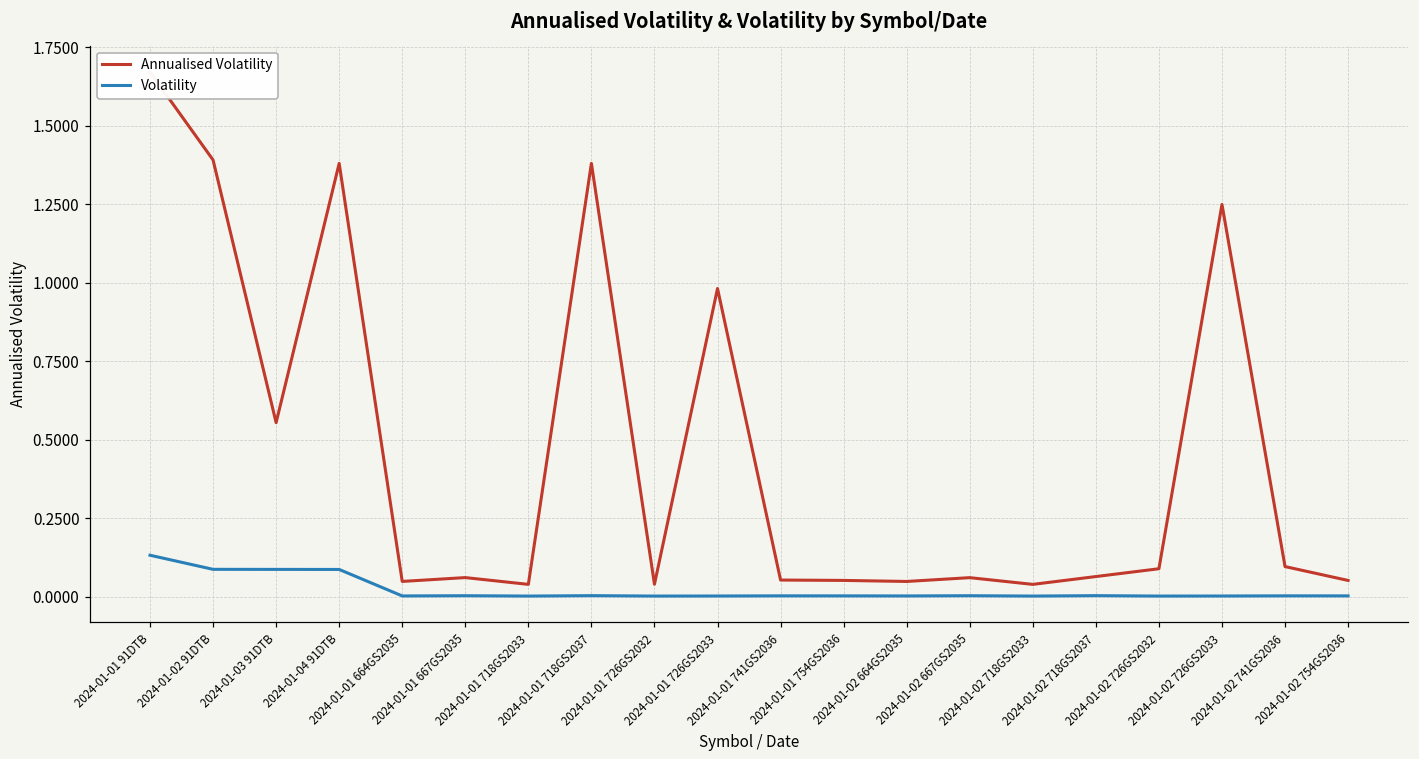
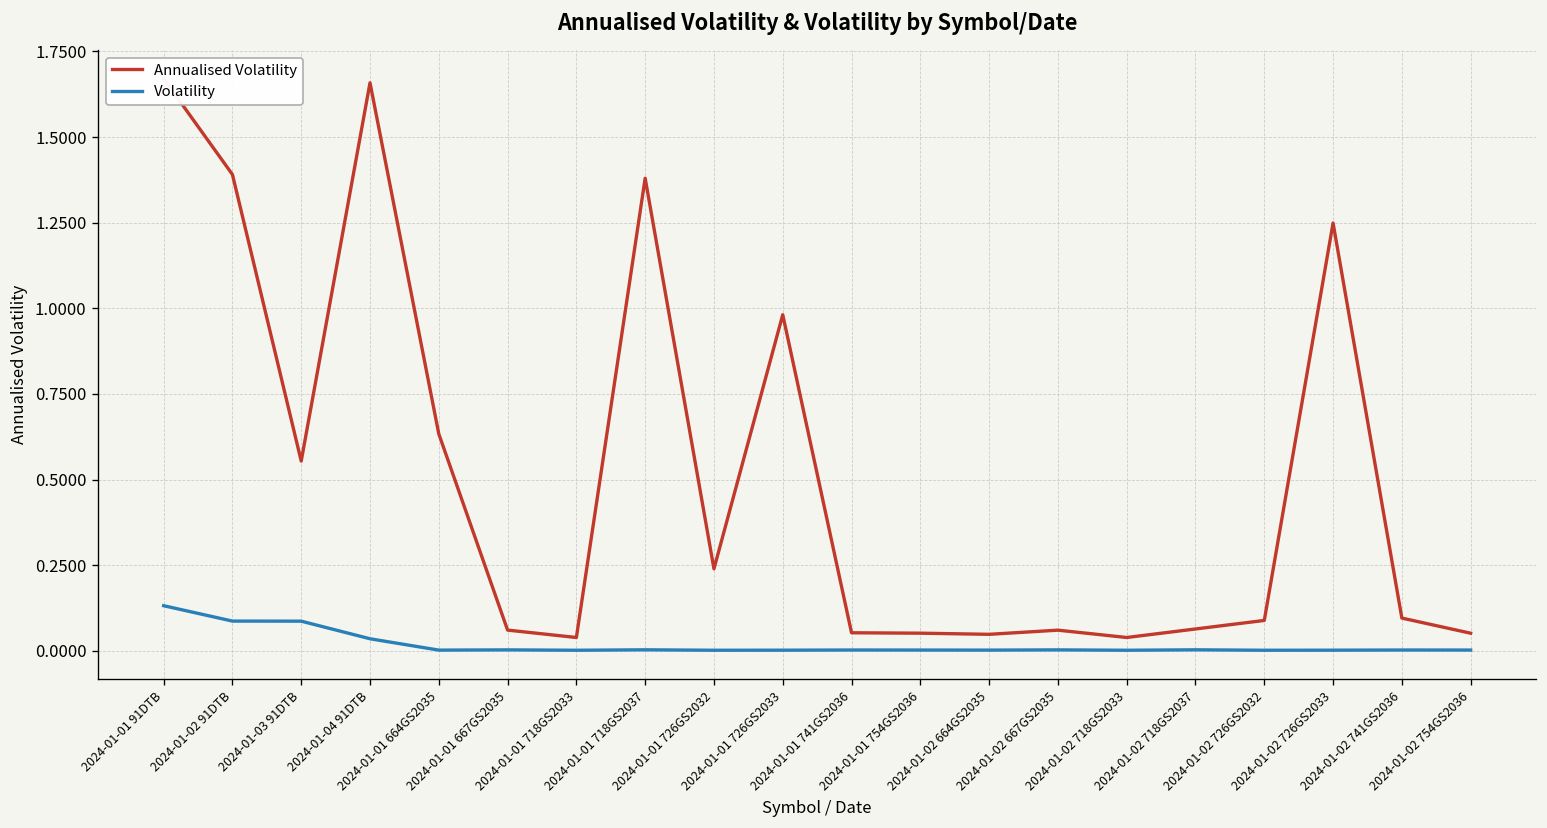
Annualised Volatility, 2024-01-04 91DTB: 1.38 -> 1.66
Volatility, 2024-01-04 91DTB: 0.09 -> 0.04
Annualised Volatility, 2024-01-01 664GS2035: 0.05 -> 0.63
Annualised Volatility, 2024-01-01 726GS2032: 0.04 -> 0.24
